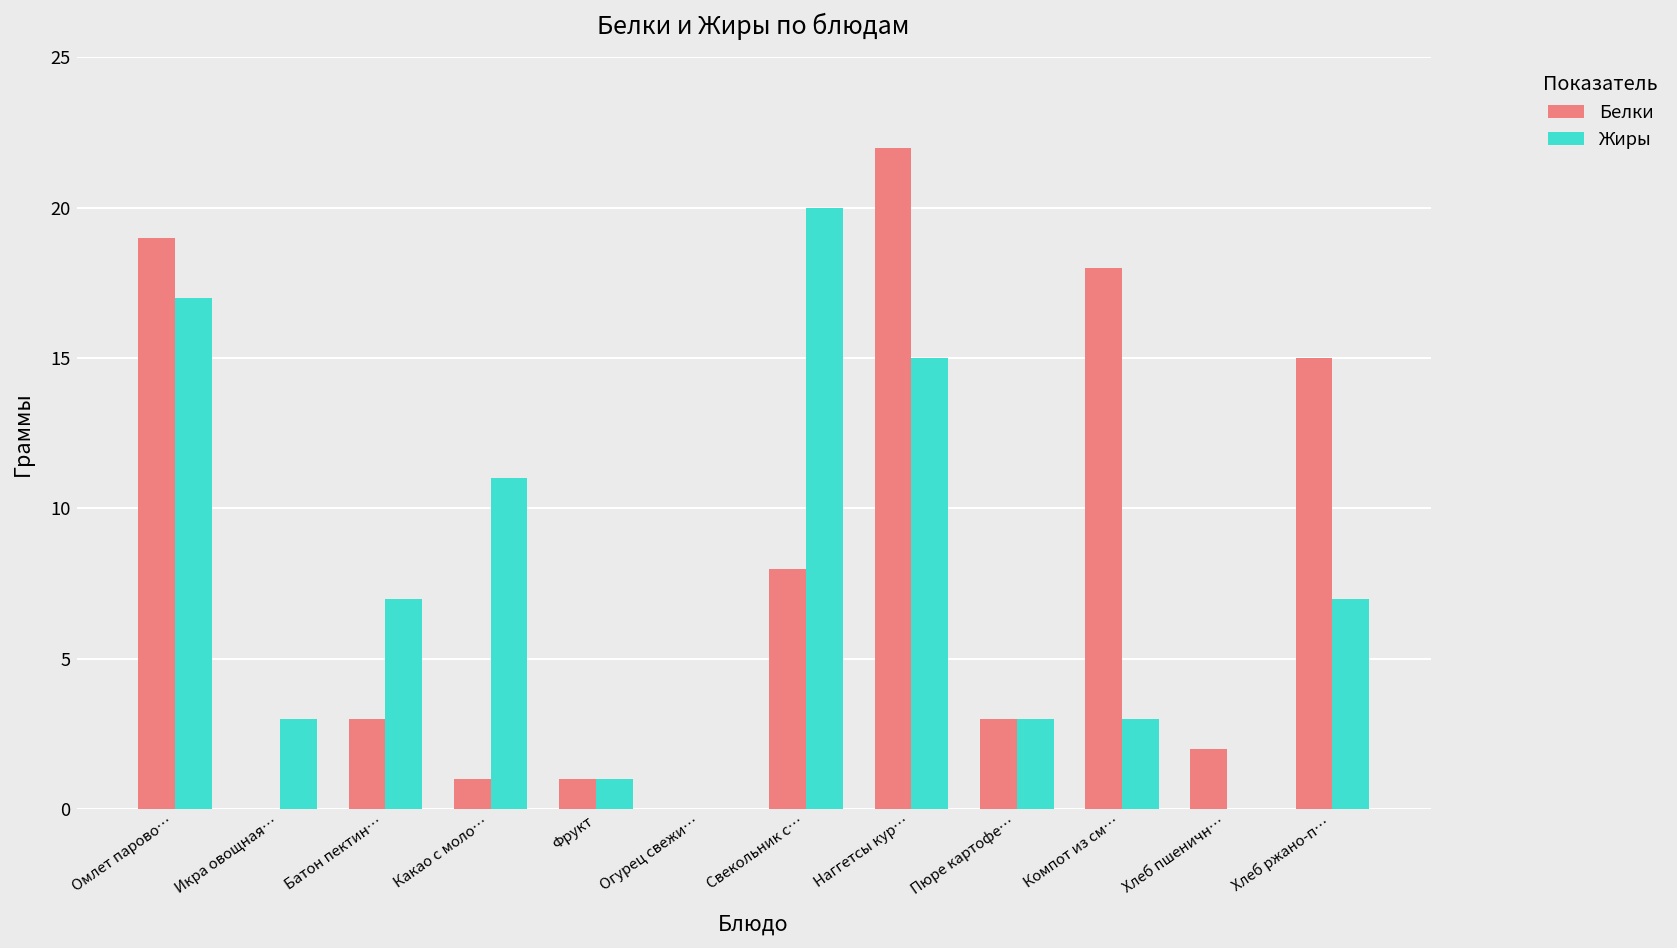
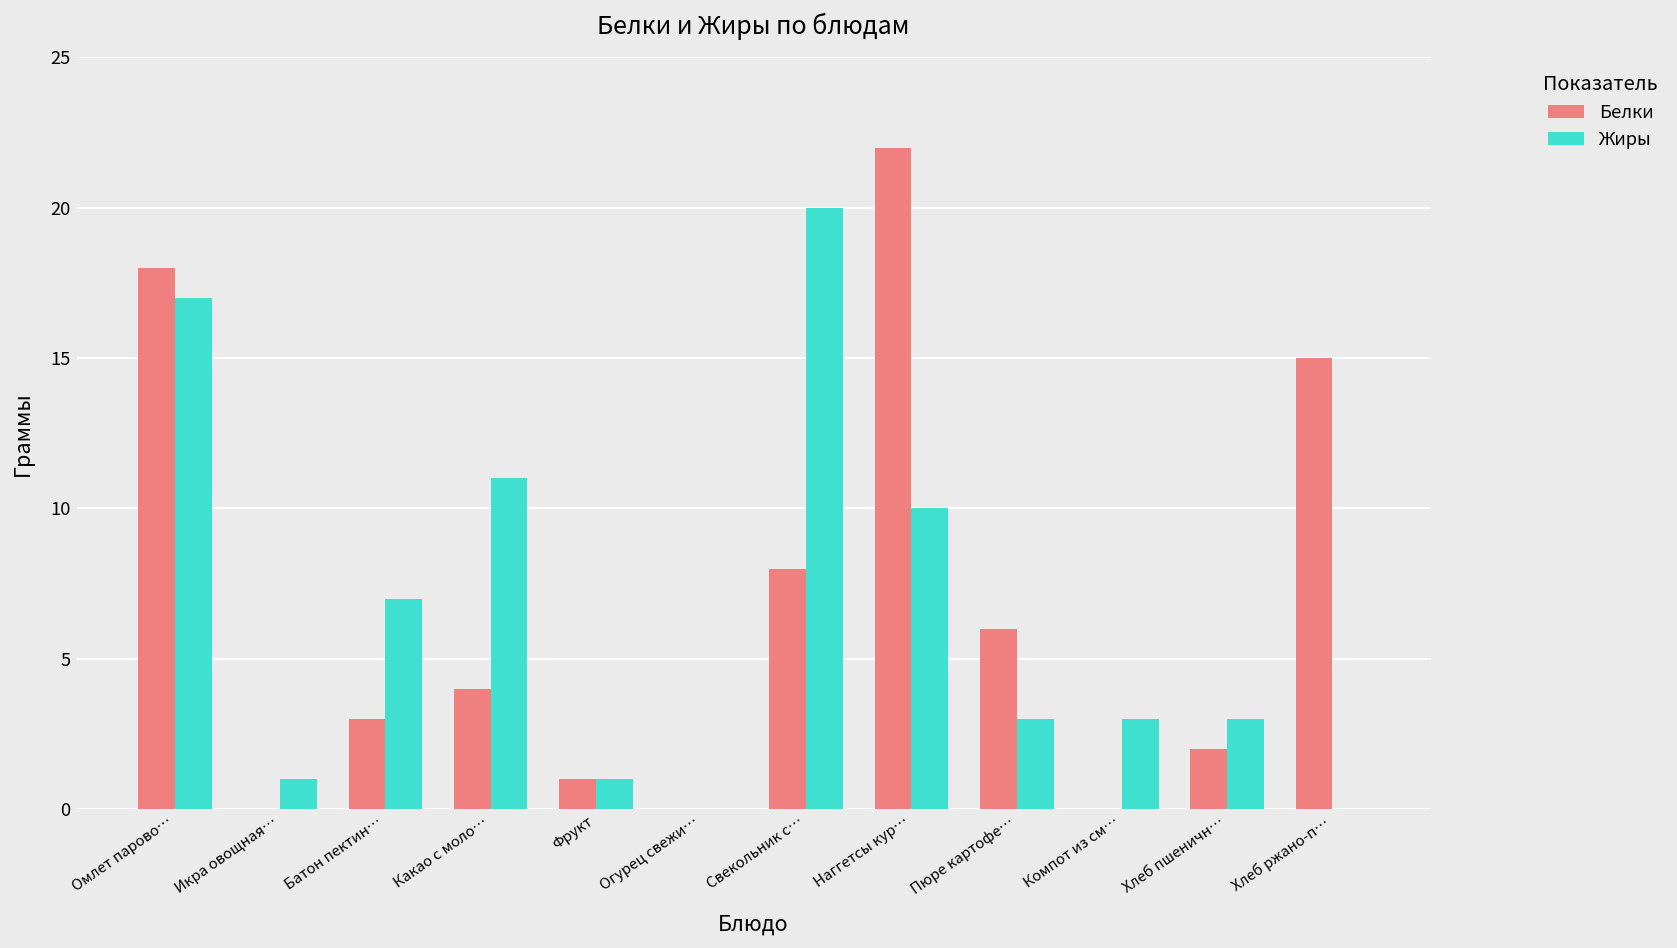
Белки, Омлет парово…: 19 -> 18
Жиры, Икра овощная…: 3 -> 1
Белки, Какао с моло…: 1 -> 4
Жиры, Наггетсы кур…: 15 -> 10
Белки, Пюре картофе…: 3 -> 6
Белки, Компот из см…: 18 -> 0
Жиры, Хлеб пшеничн…: 0 -> 3
Жиры, Хлеб ржано-п…: 7 -> 0
